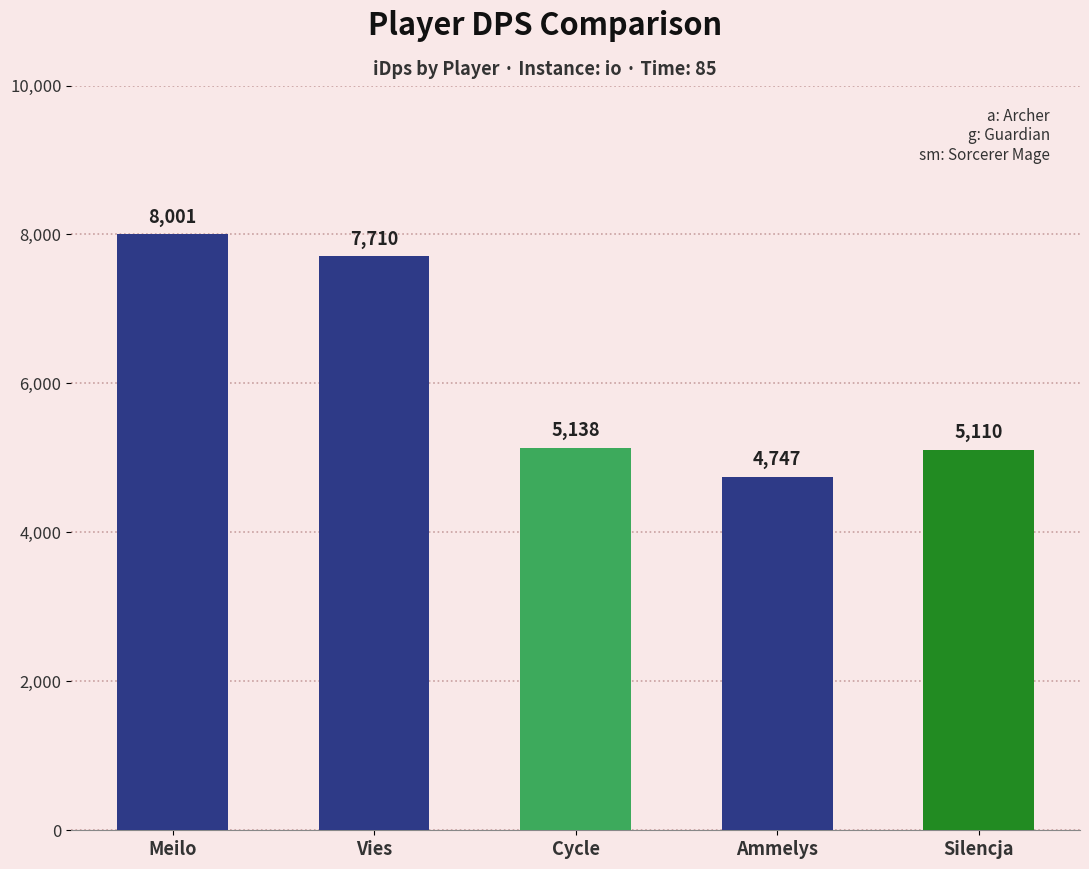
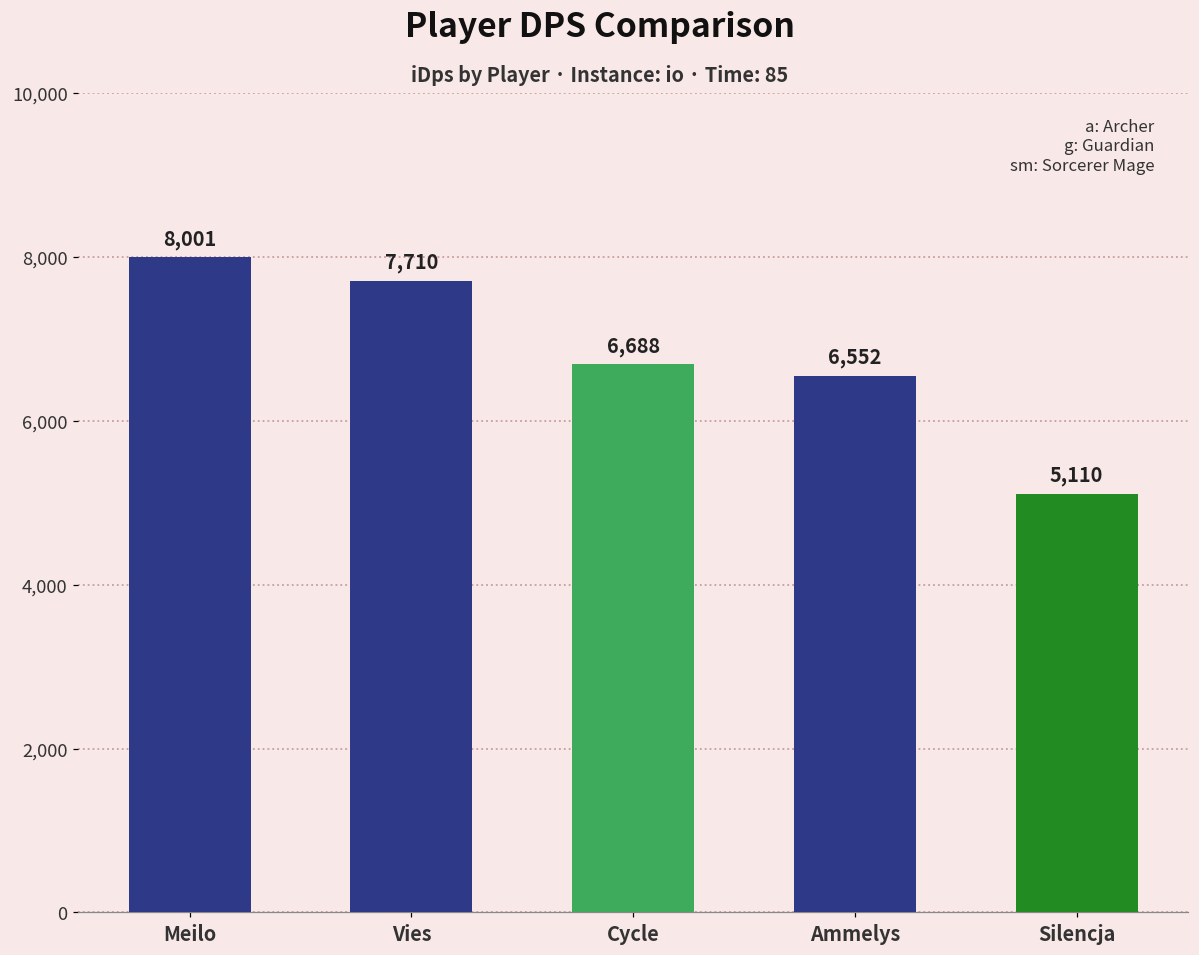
Cycle: 5,138 -> 6,688
Ammelys: 4,747 -> 6,552
